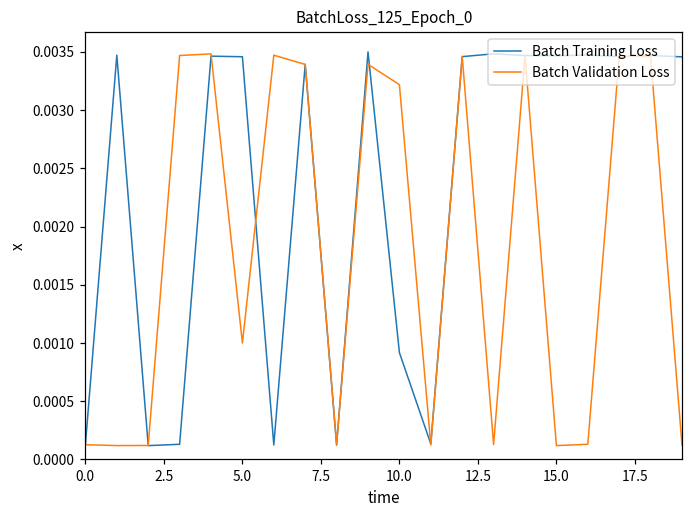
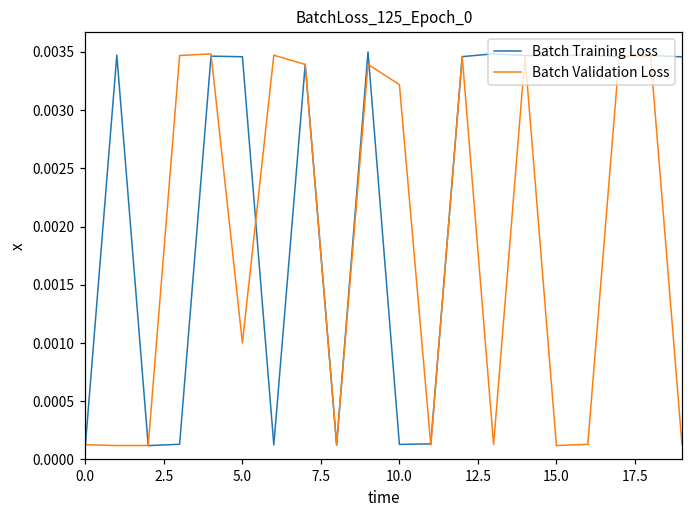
Batch Training Loss, 10.0: 0.00092 -> 0.00013
